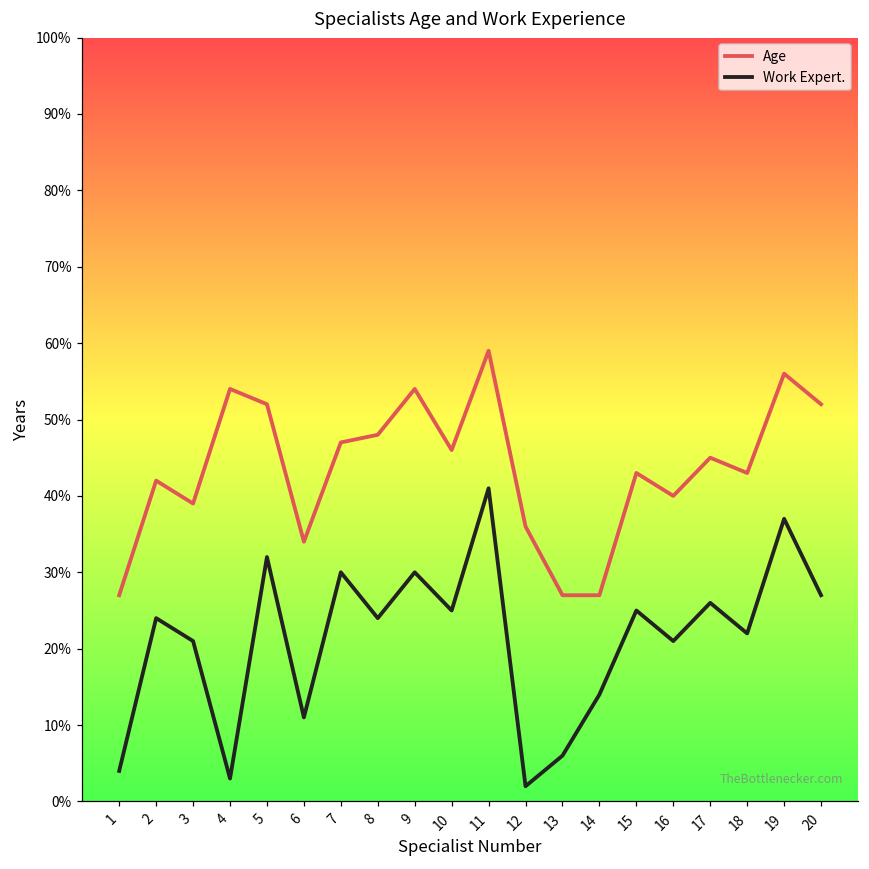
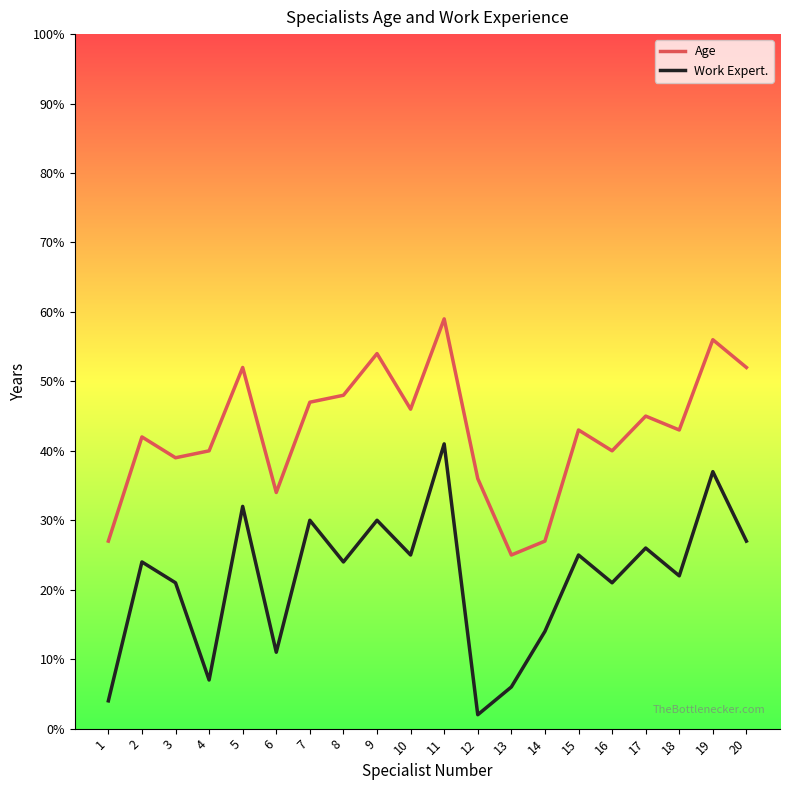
Age, 4: 54% -> 40%
Work Expert., 4: 3% -> 7%
Age, 13: 27% -> 25%
